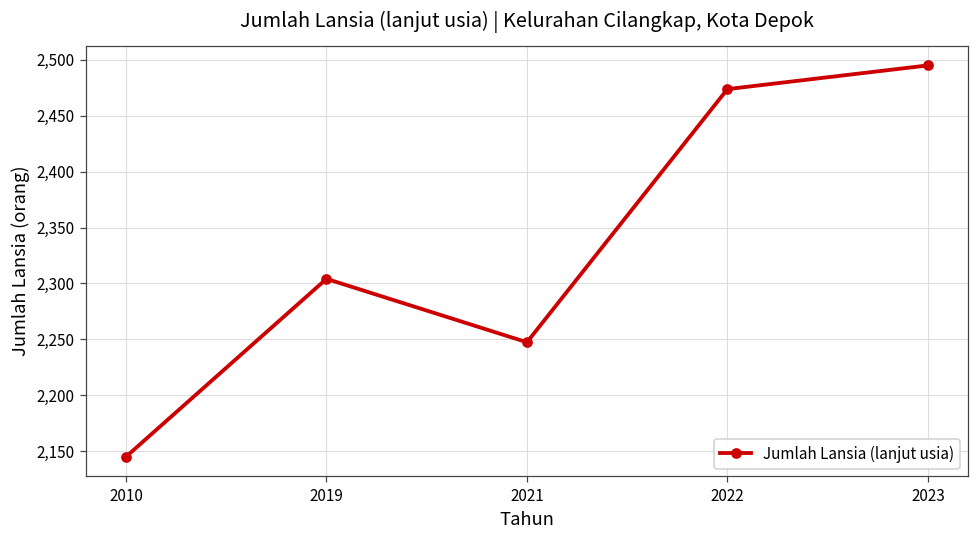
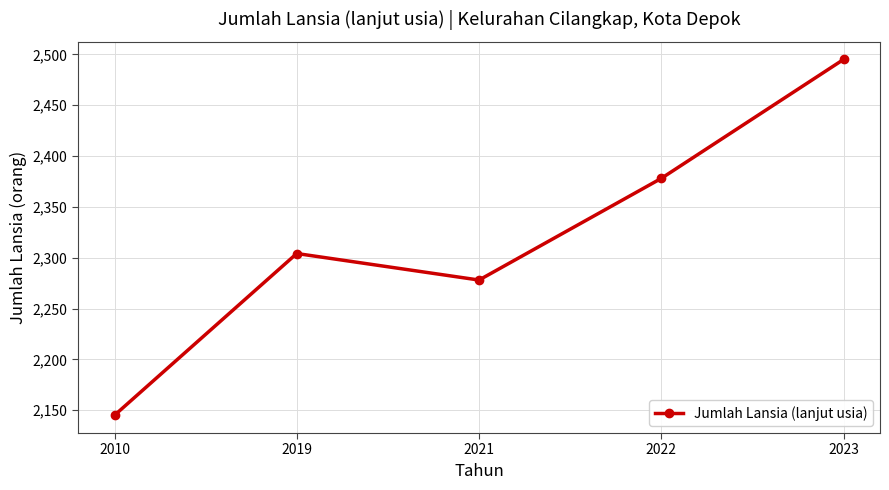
2021: 2,247 -> 2,278
2022: 2,474 -> 2,378
